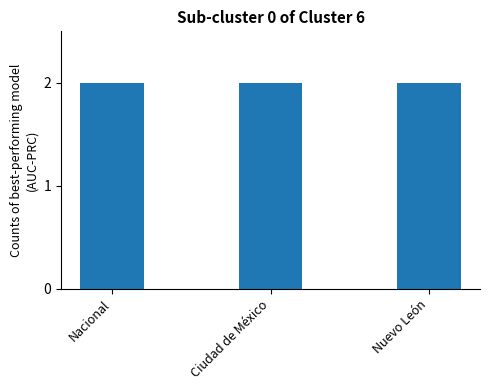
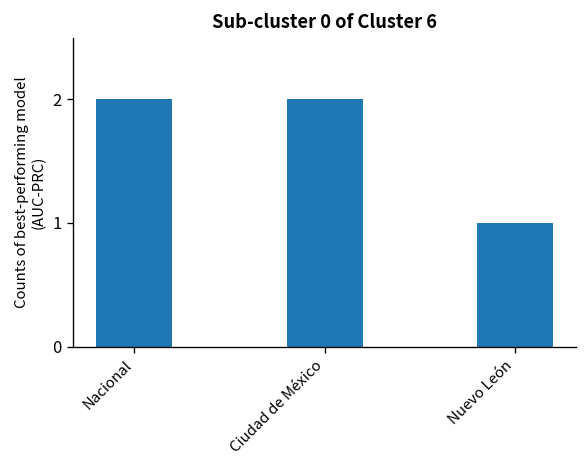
Nuevo León: 2 -> 1
